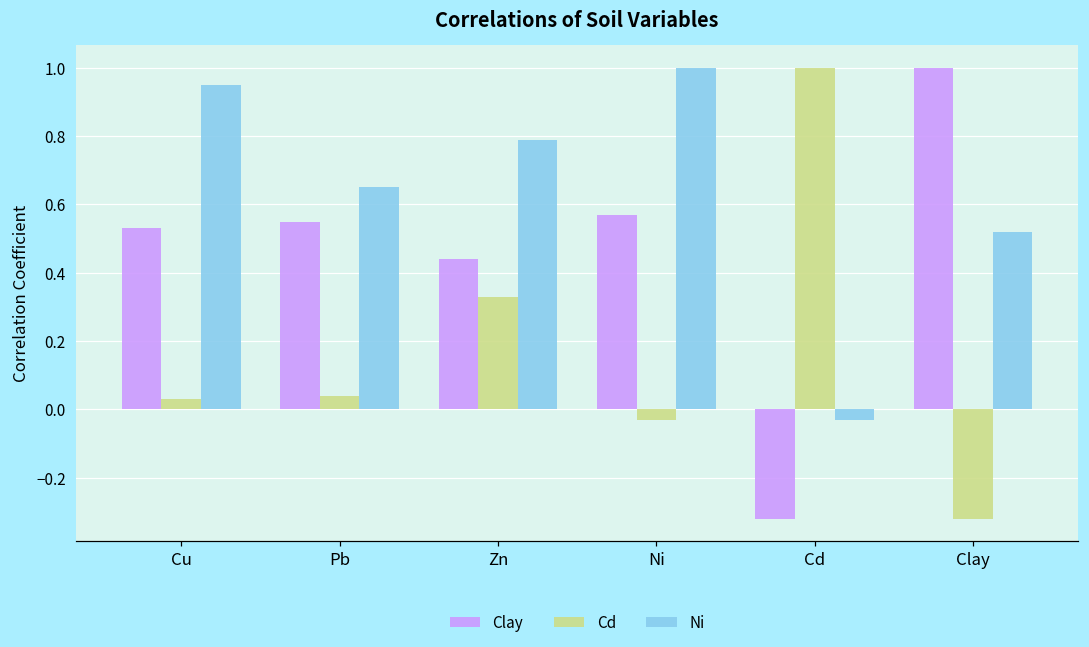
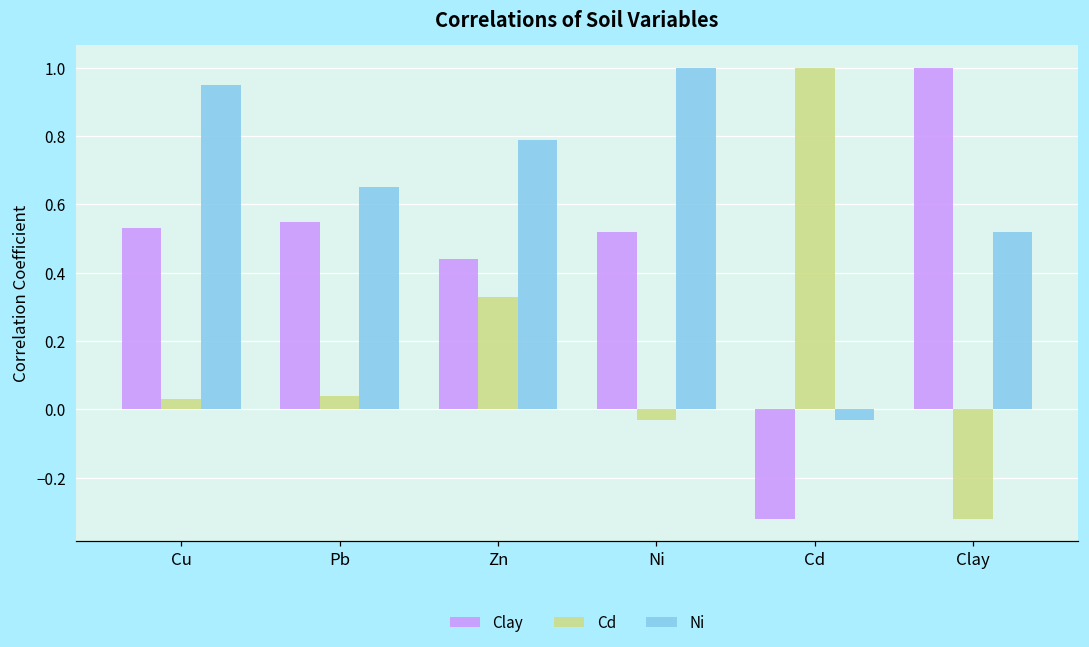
Clay, Ni: 0.57 -> 0.52
